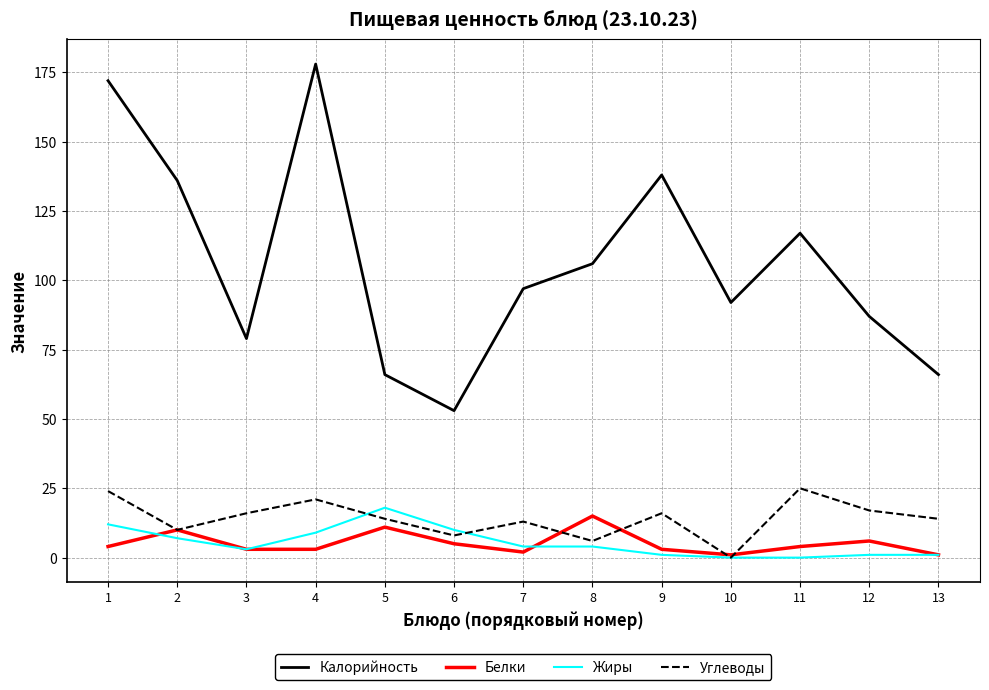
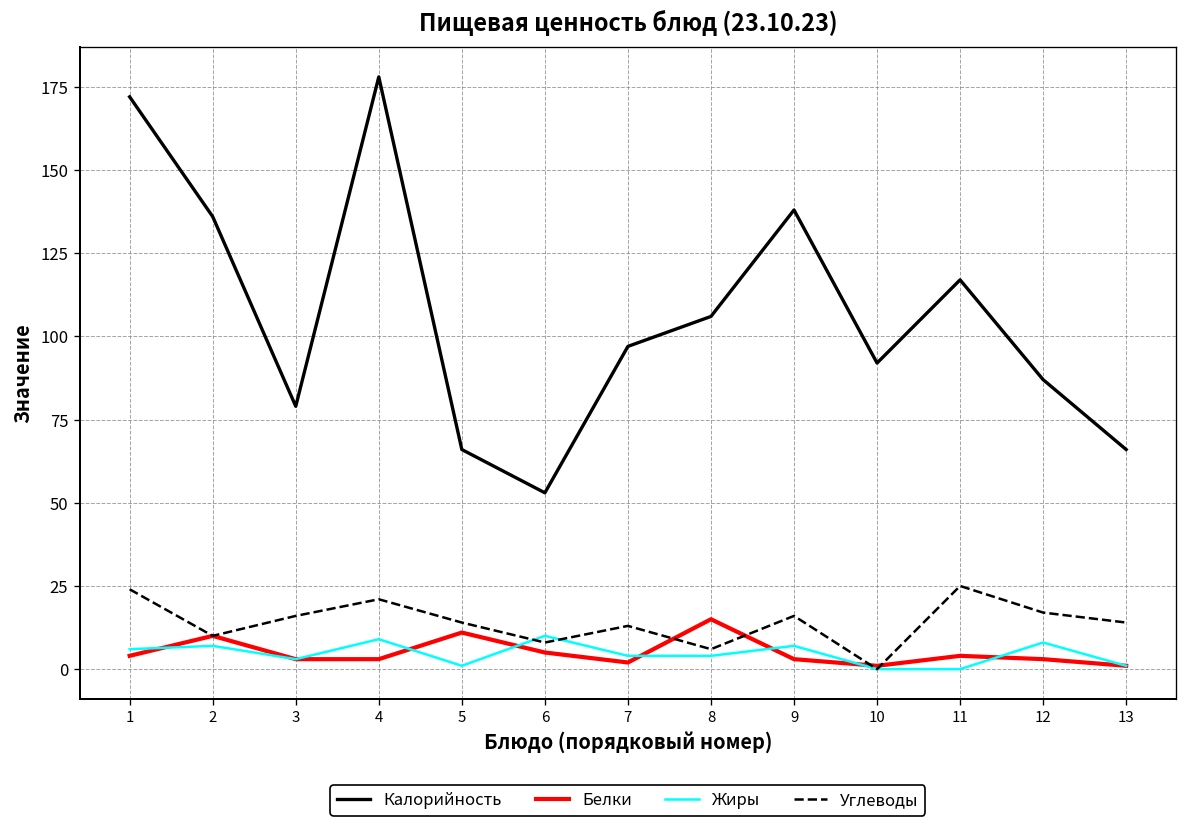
Жиры, 1: 12 -> 6
Жиры, 5: 18 -> 1
Жиры, 9: 1 -> 7
Белки, 12: 6 -> 3
Жиры, 12: 1 -> 8
